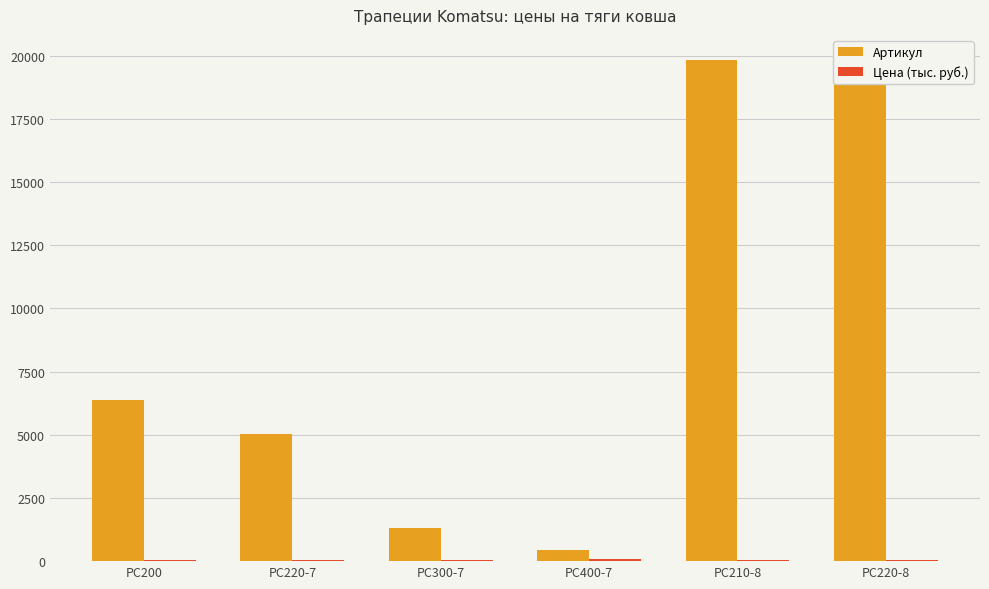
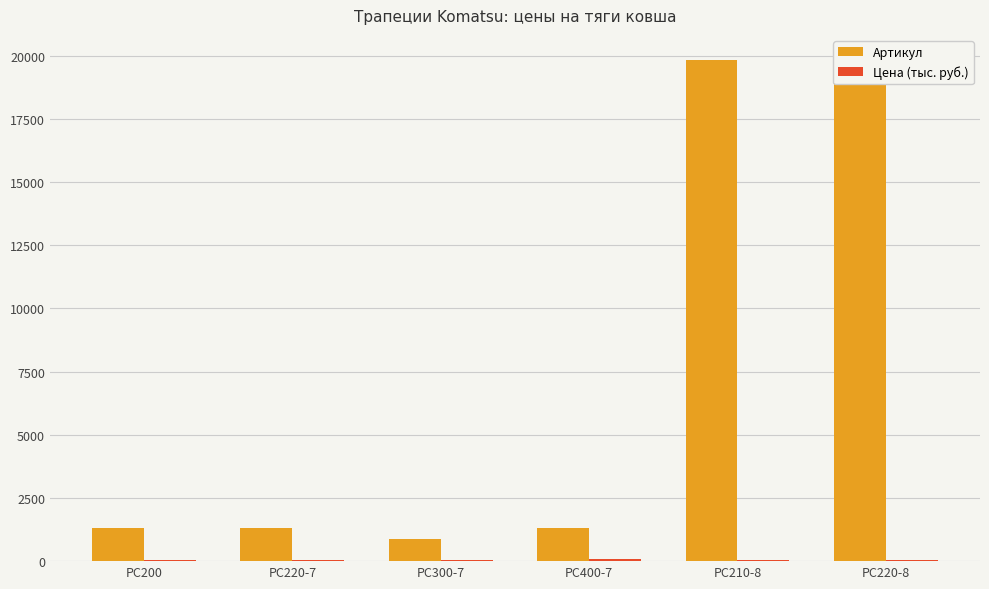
Артикул, PC200: 6400 -> 1300
Артикул, PC220-7: 5000 -> 1300
Артикул, PC300-7: 1300 -> 900
Артикул, PC400-7: 400 -> 1300
